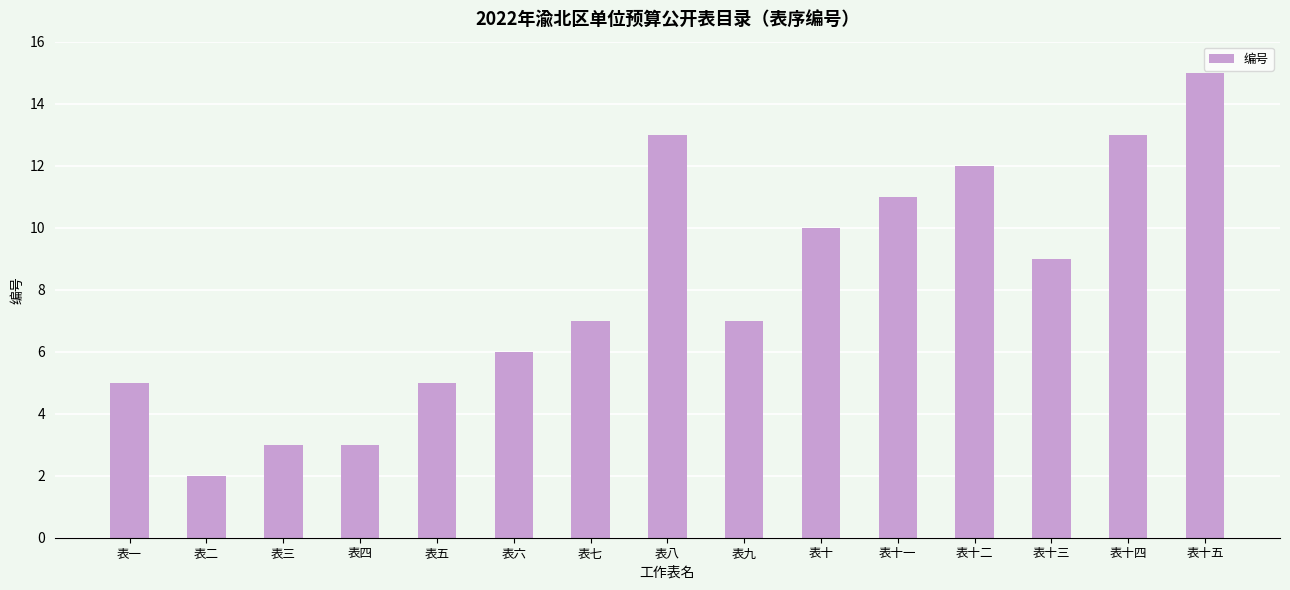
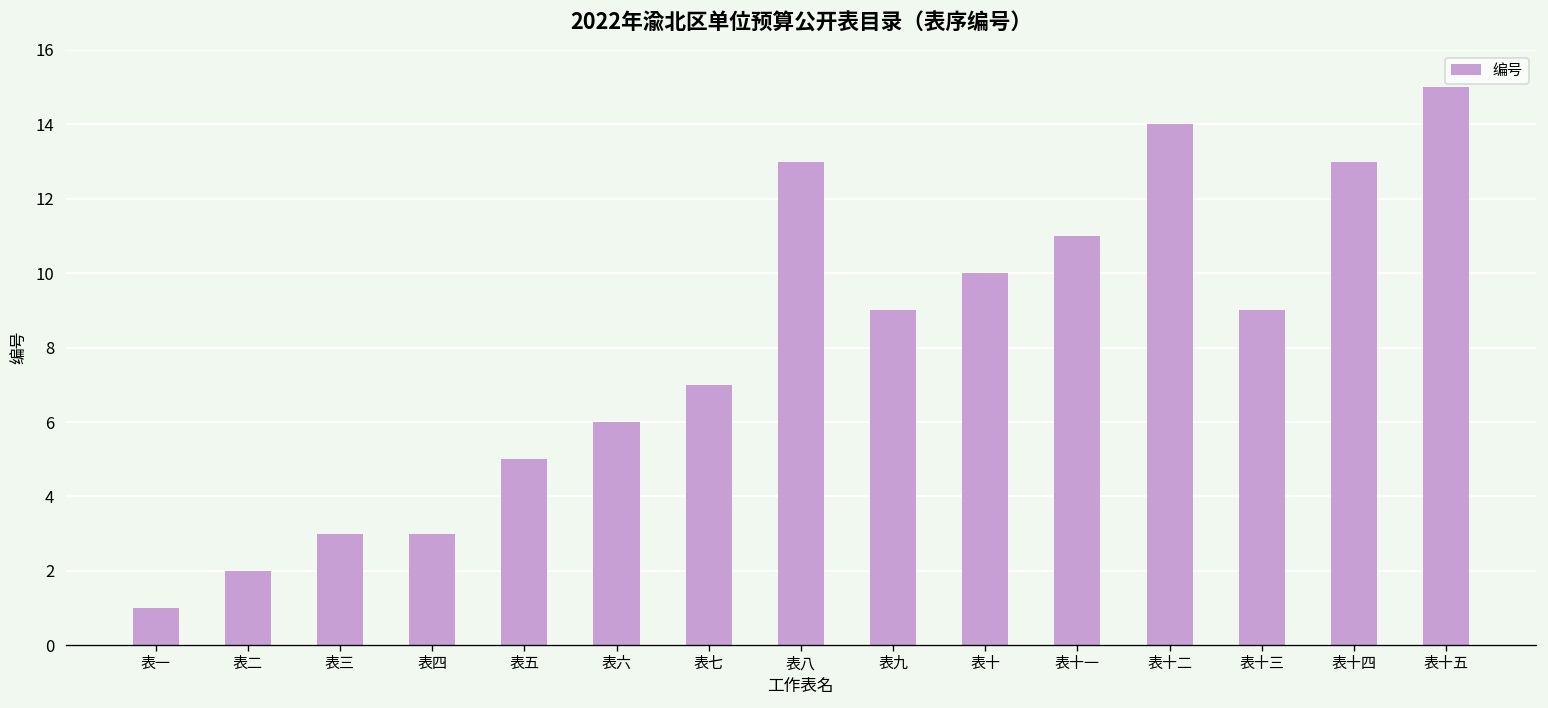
表一: 5 -> 1
表九: 7 -> 9
表十二: 12 -> 14
